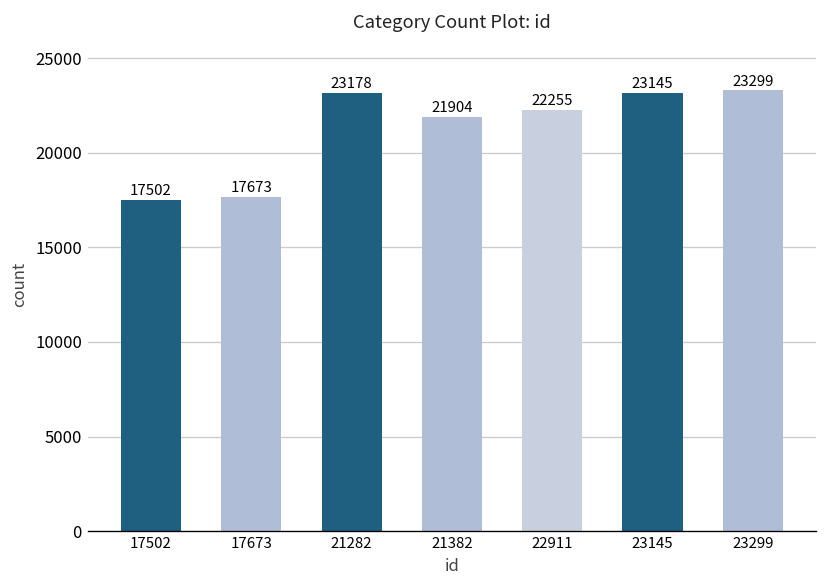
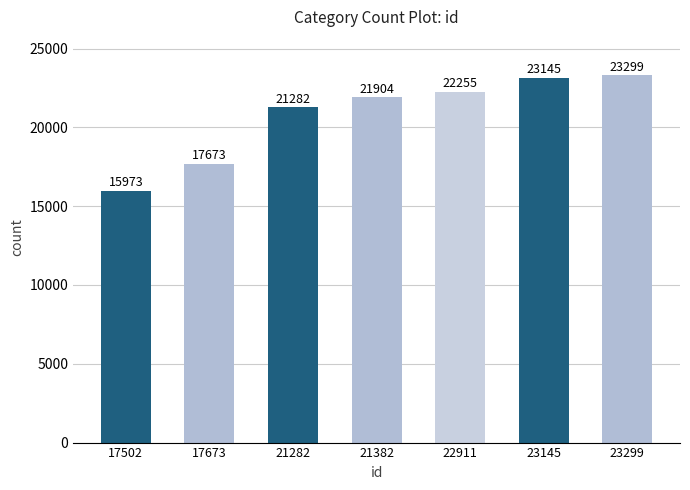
17502: 17502 -> 15973
21282: 23178 -> 21282
